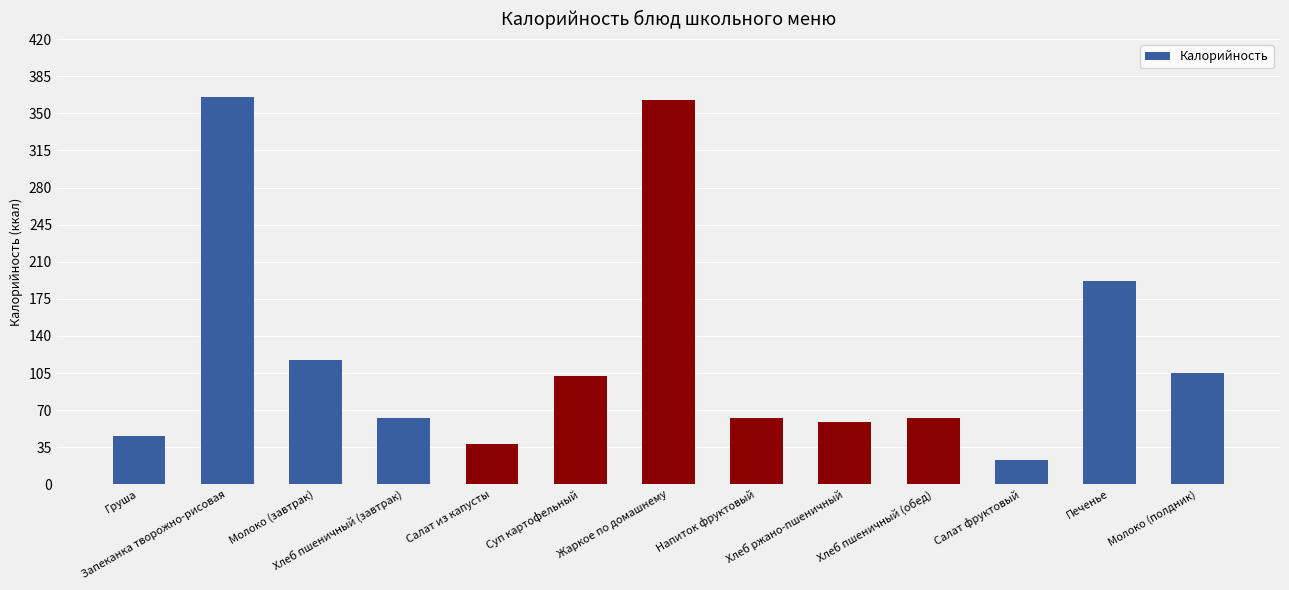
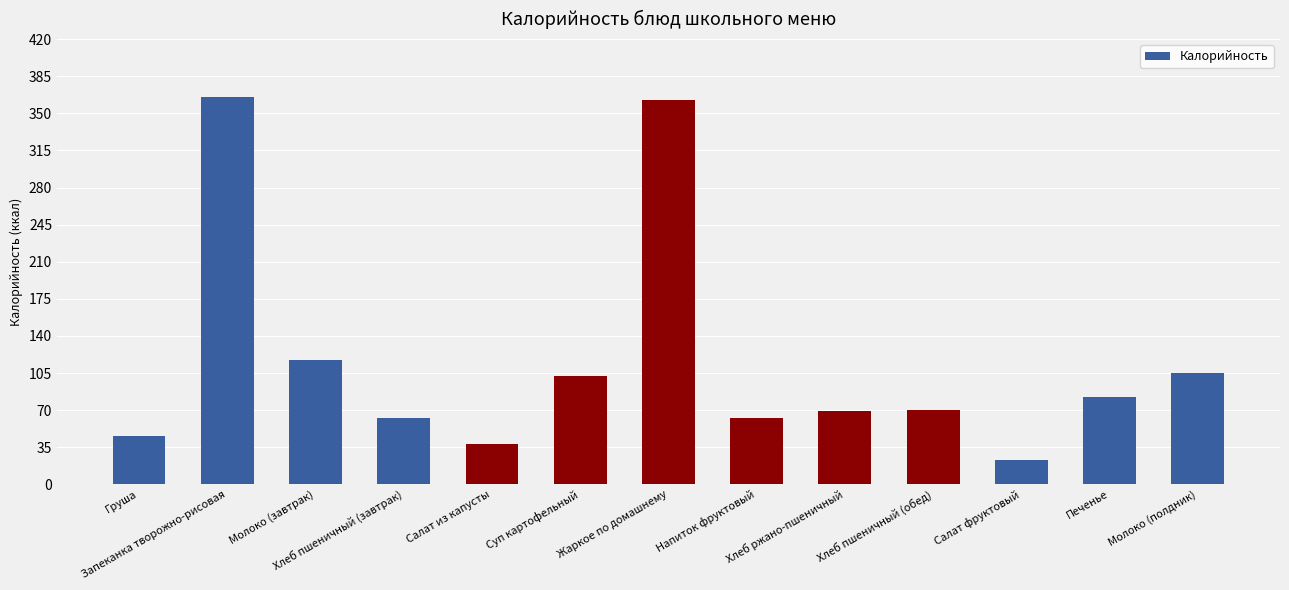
Хлеб ржано-пшеничный: 59 -> 70
Хлеб пшеничный (обед): 63 -> 71
Печенье: 192 -> 82
